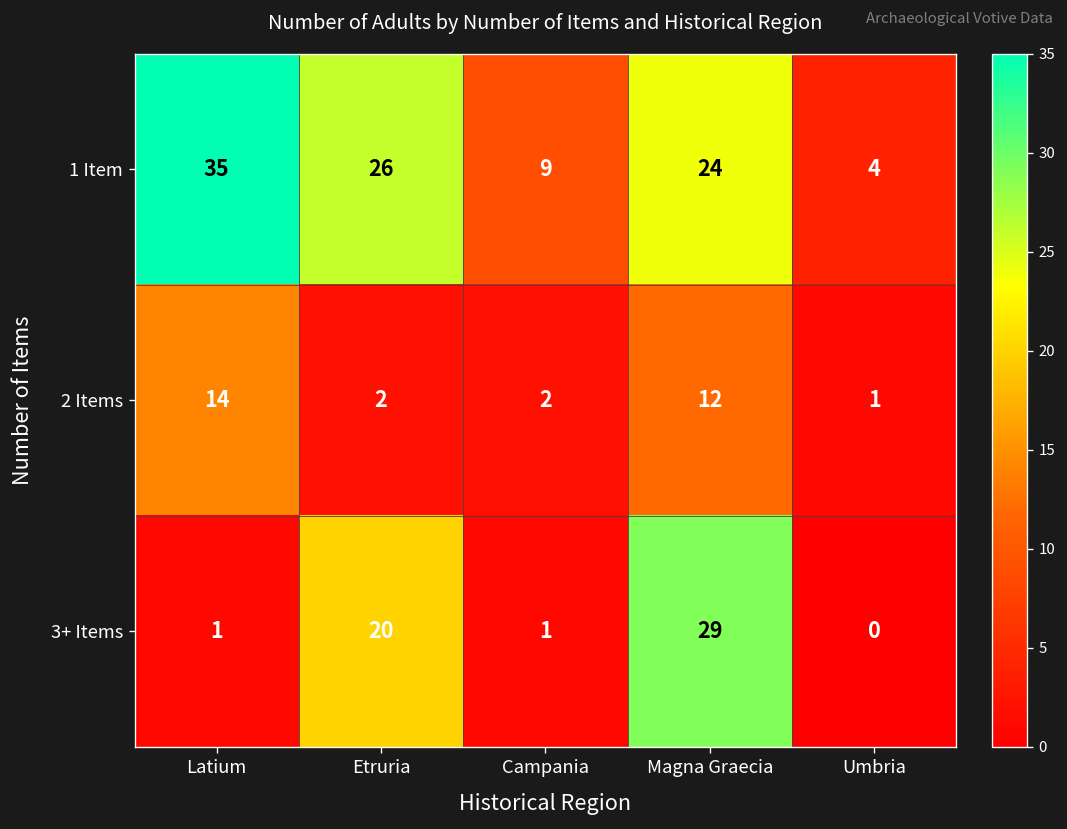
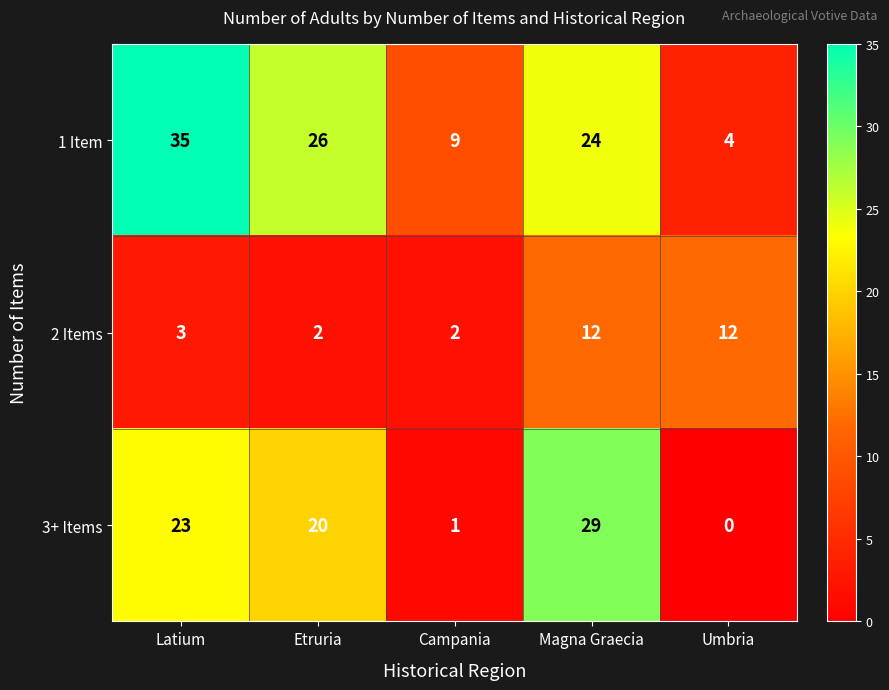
2 Items, Latium: 14 -> 3
2 Items, Umbria: 1 -> 12
3+ Items, Latium: 1 -> 23
